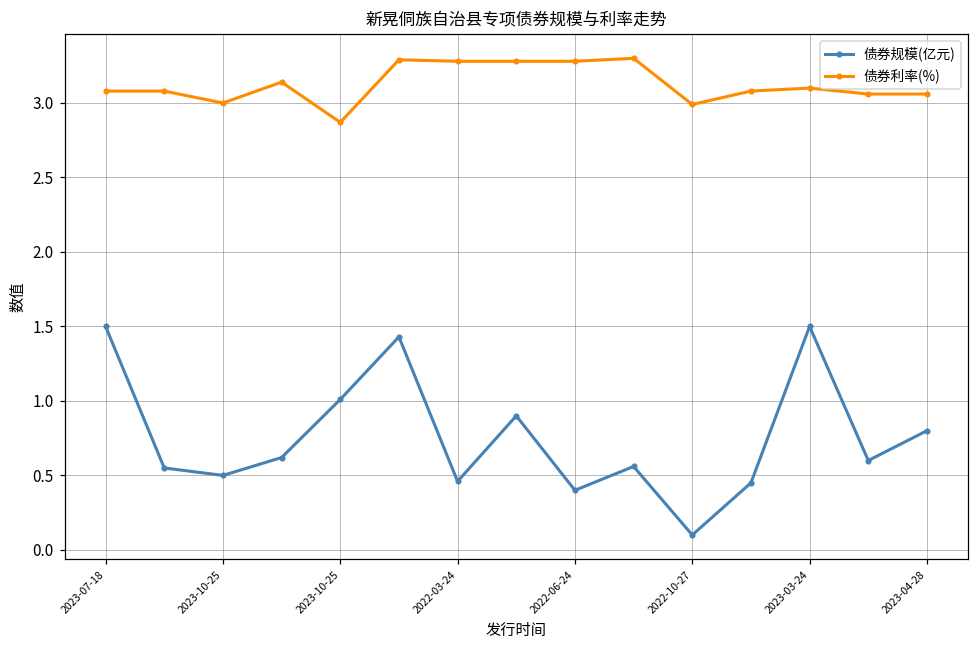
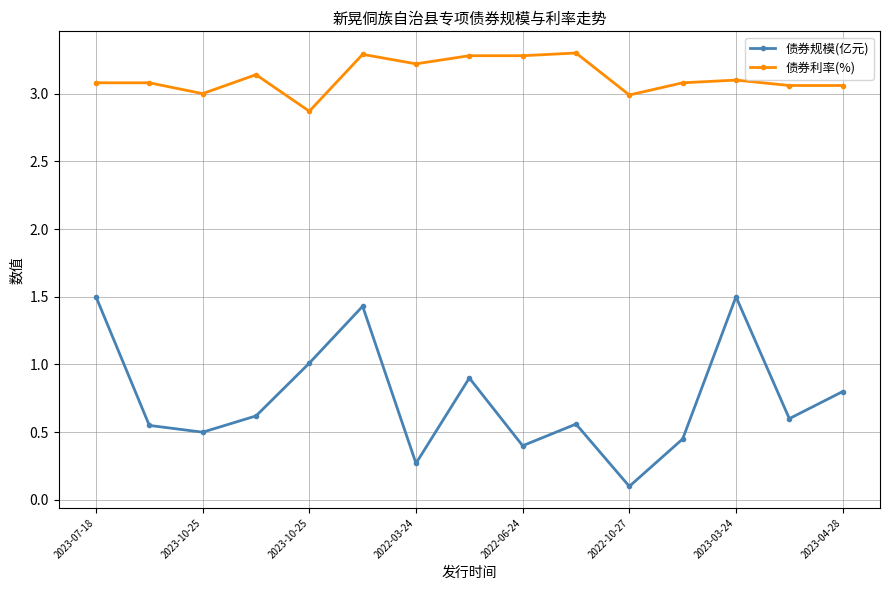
债券规模(亿元), 2022-03-24: 0.46 -> 0.27
债券利率(%), 2022-03-24: 3.28 -> 3.22
